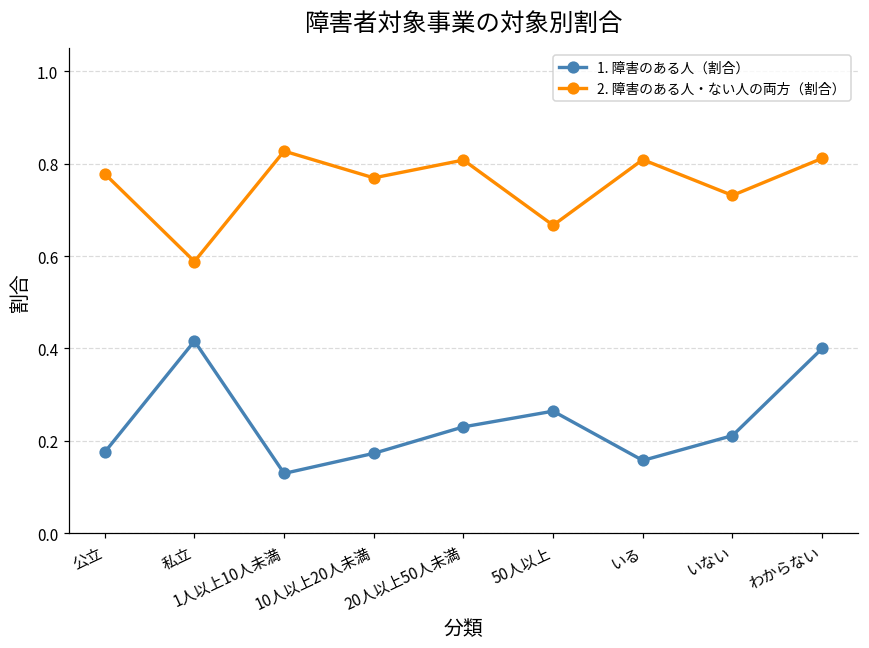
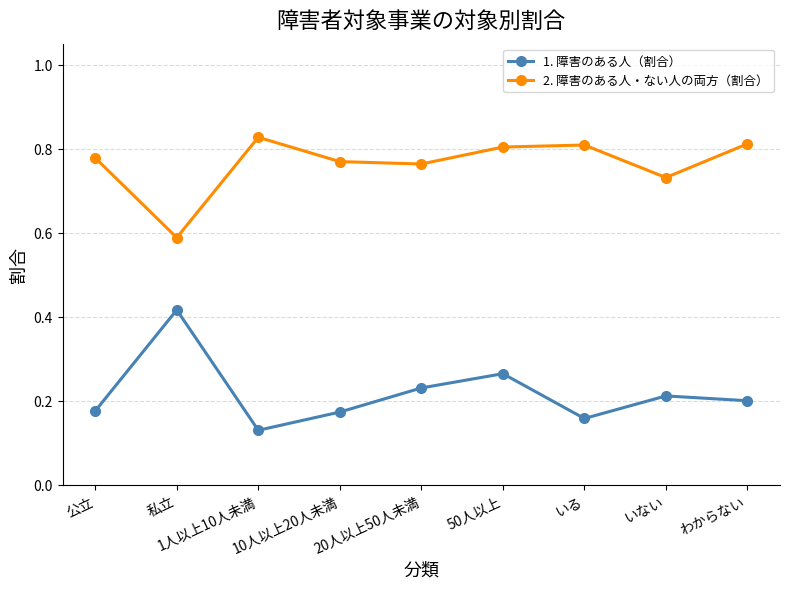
2. 障害のある人・ない人の両方（割合）, 20人以上50人未満: 0.81 -> 0.76
2. 障害のある人・ない人の両方（割合）, 50人以上: 0.67 -> 0.80
1. 障害のある人（割合）, わからない: 0.4 -> 0.2
